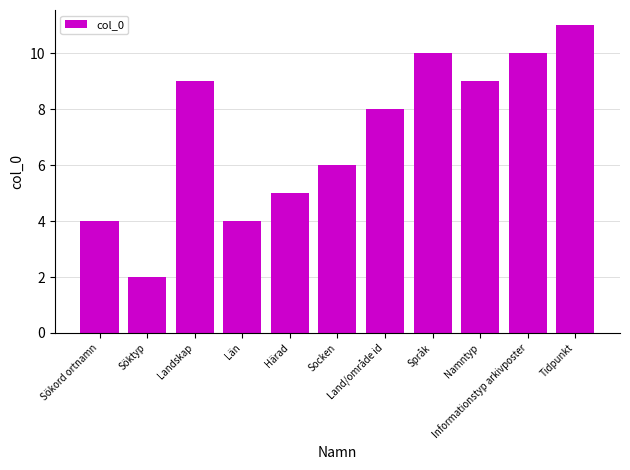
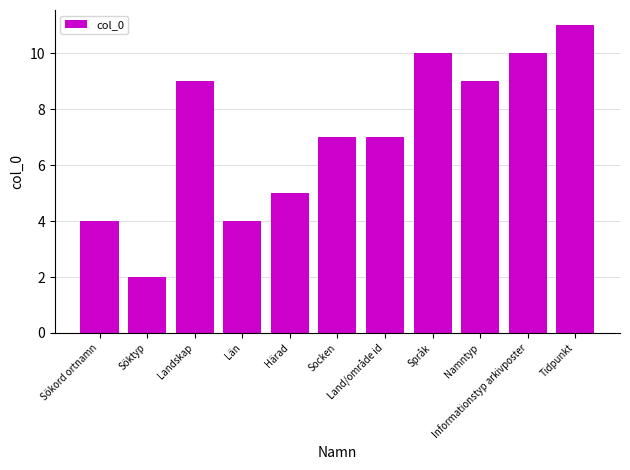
Socken: 6 -> 7
Land/område id: 8 -> 7
